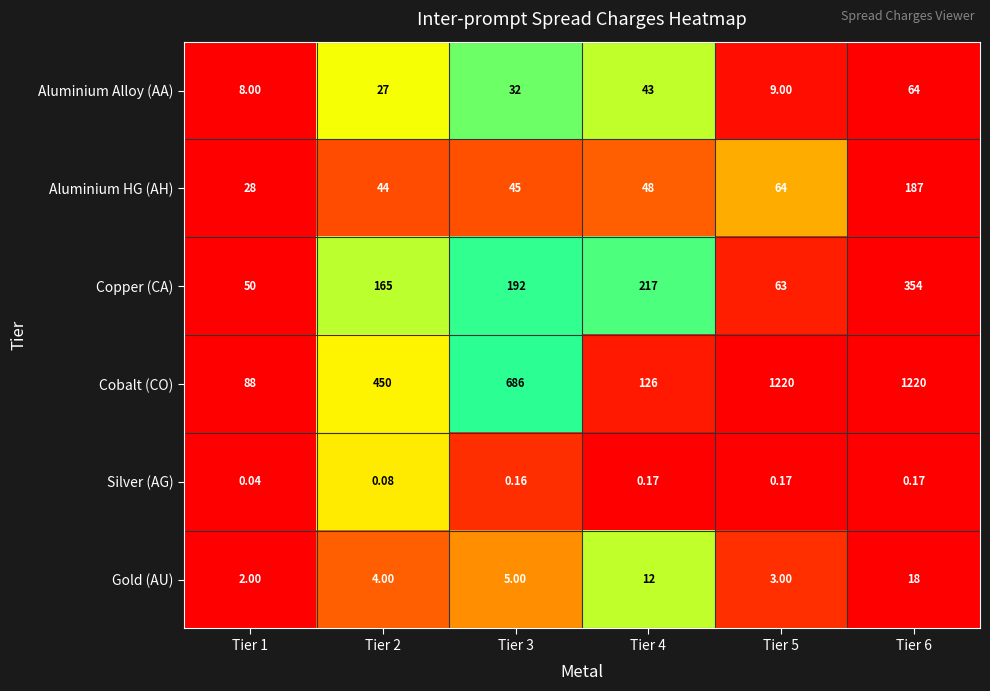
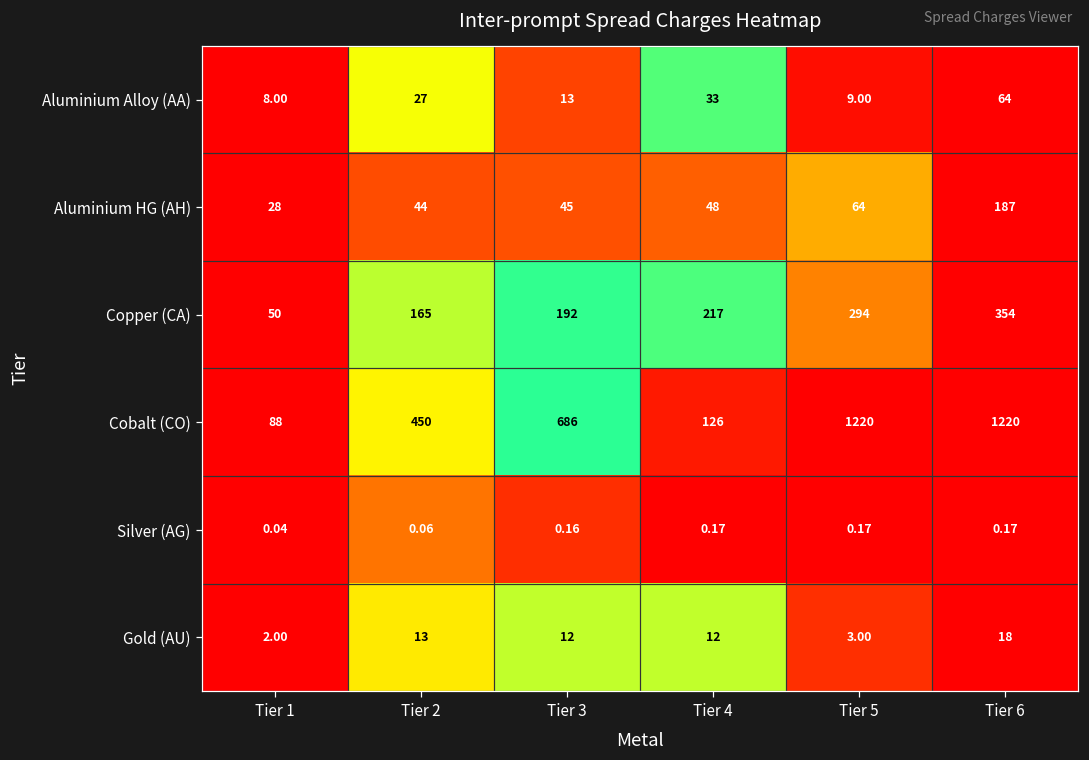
Aluminium Alloy (AA), Tier 3: 32 -> 13
Aluminium Alloy (AA), Tier 4: 43 -> 33
Copper (CA), Tier 5: 63 -> 294
Silver (AG), Tier 2: 0.08 -> 0.06
Gold (AU), Tier 2: 4.00 -> 13
Gold (AU), Tier 3: 5.00 -> 12
